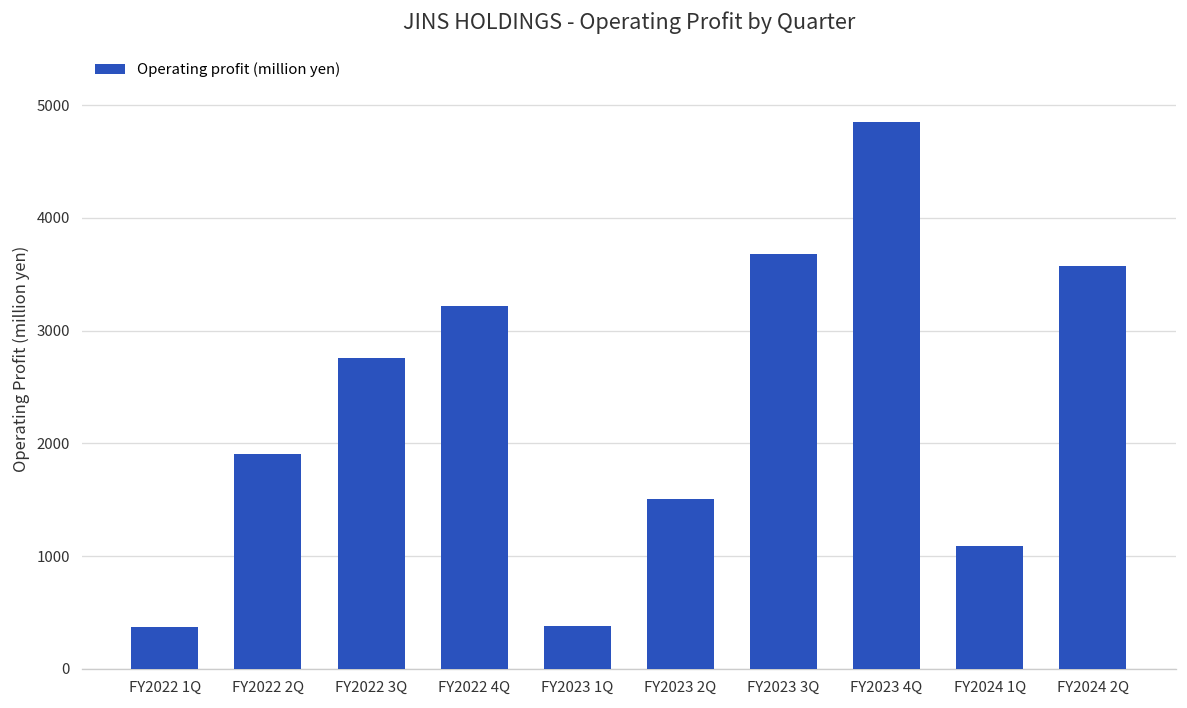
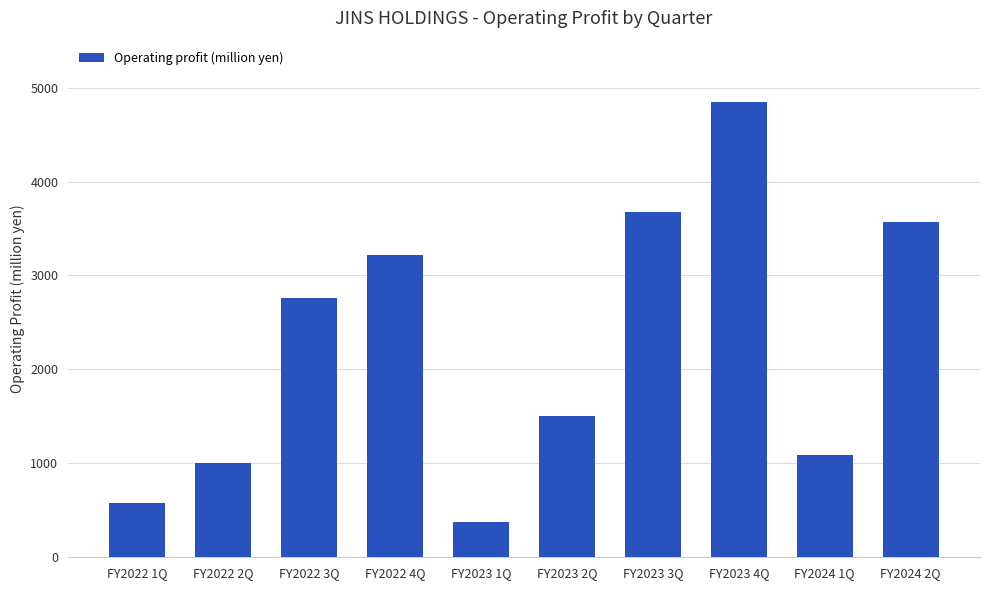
FY2022 1Q: 400 -> 600
FY2022 2Q: 1900 -> 1000
